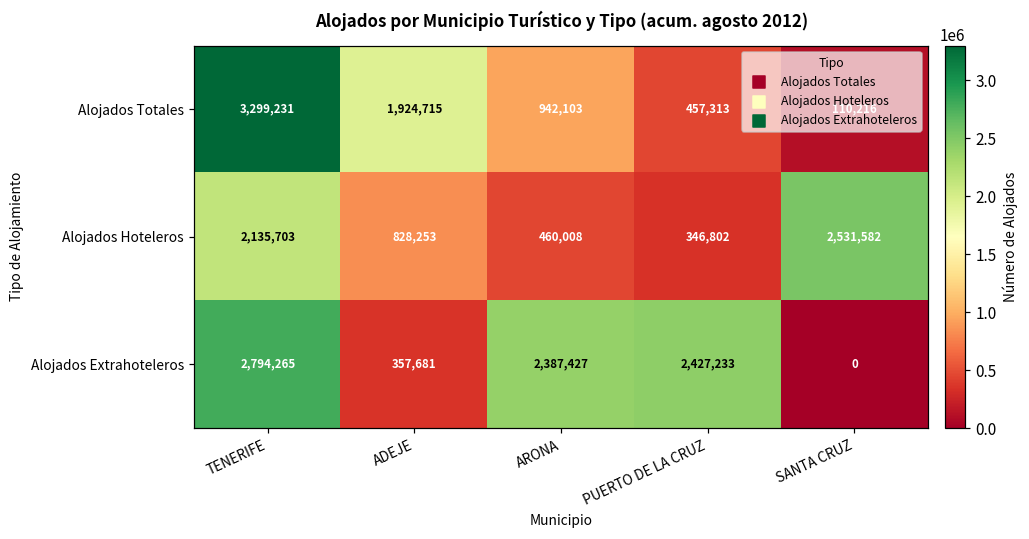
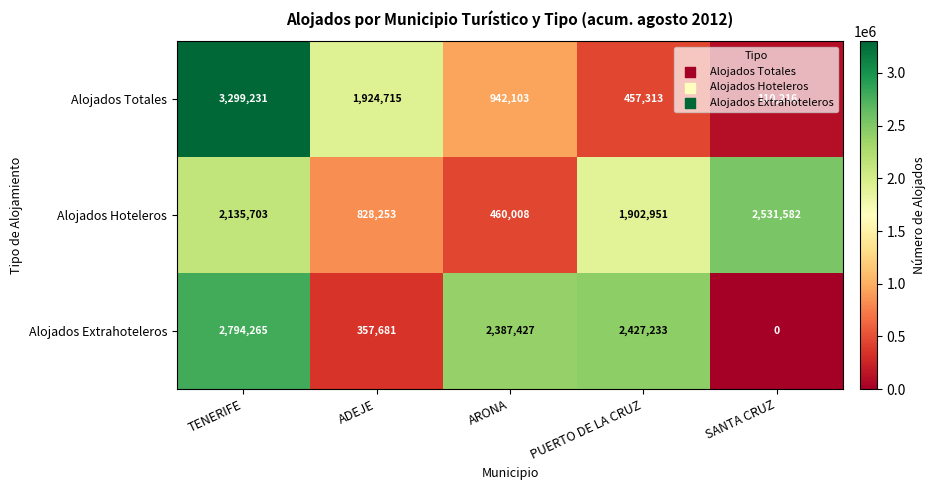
Alojados Hoteleros, PUERTO DE LA CRUZ: 346,802 -> 1,902,951
